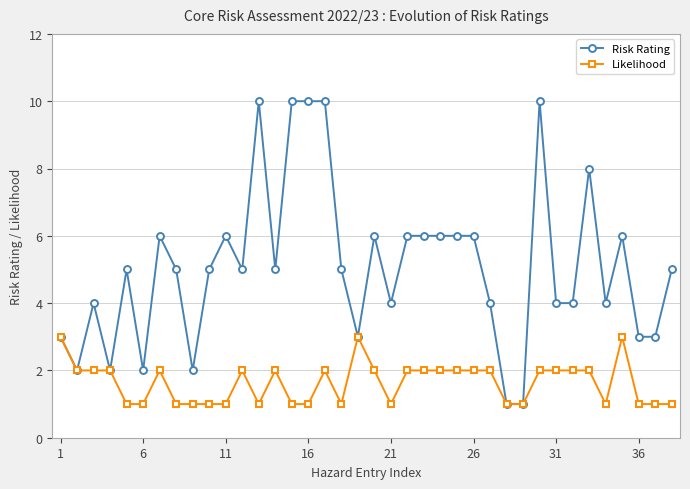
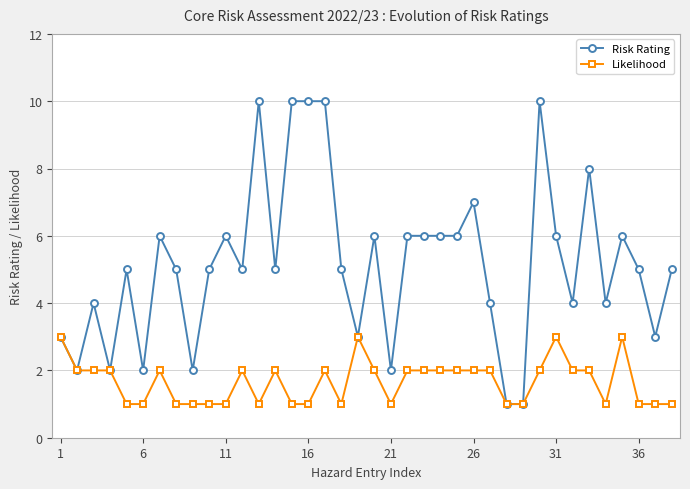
Risk Rating, 21: 4 -> 2
Risk Rating, 26: 6 -> 7
Risk Rating, 31: 4 -> 6
Likelihood, 31: 2 -> 3
Risk Rating, 36: 3 -> 5
